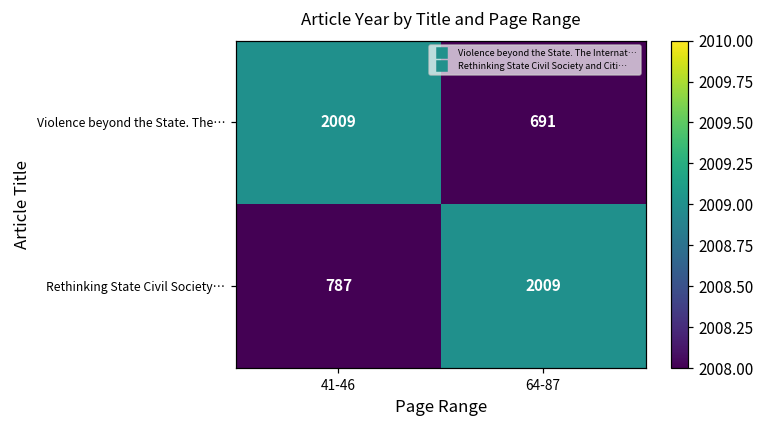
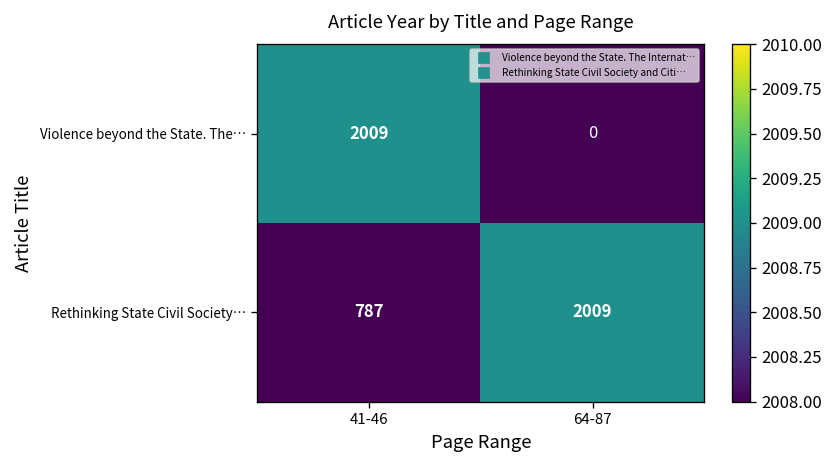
Violence beyond the State. The…, 64-87: 691 -> 0
